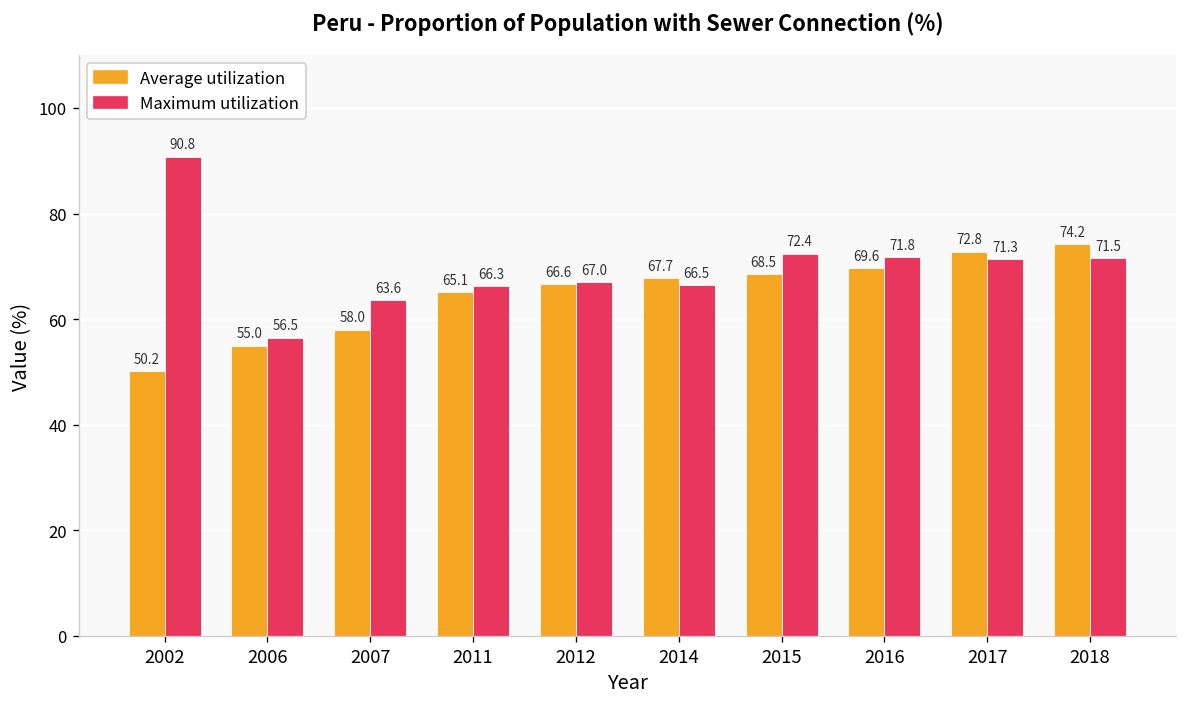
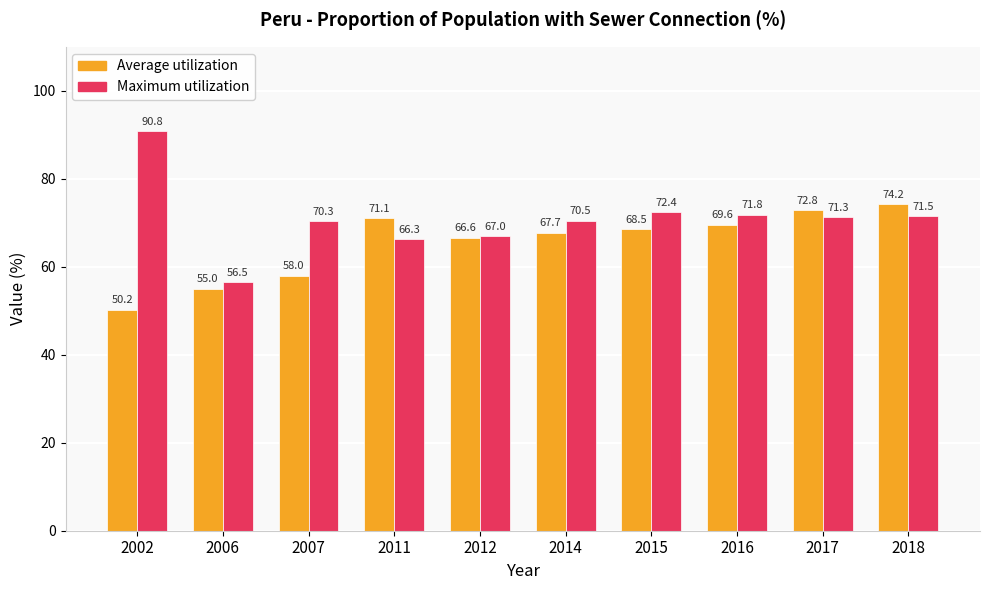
Maximum utilization, 2007: 63.6 -> 70.3
Average utilization, 2011: 65.1 -> 71.1
Maximum utilization, 2014: 66.5 -> 70.5
